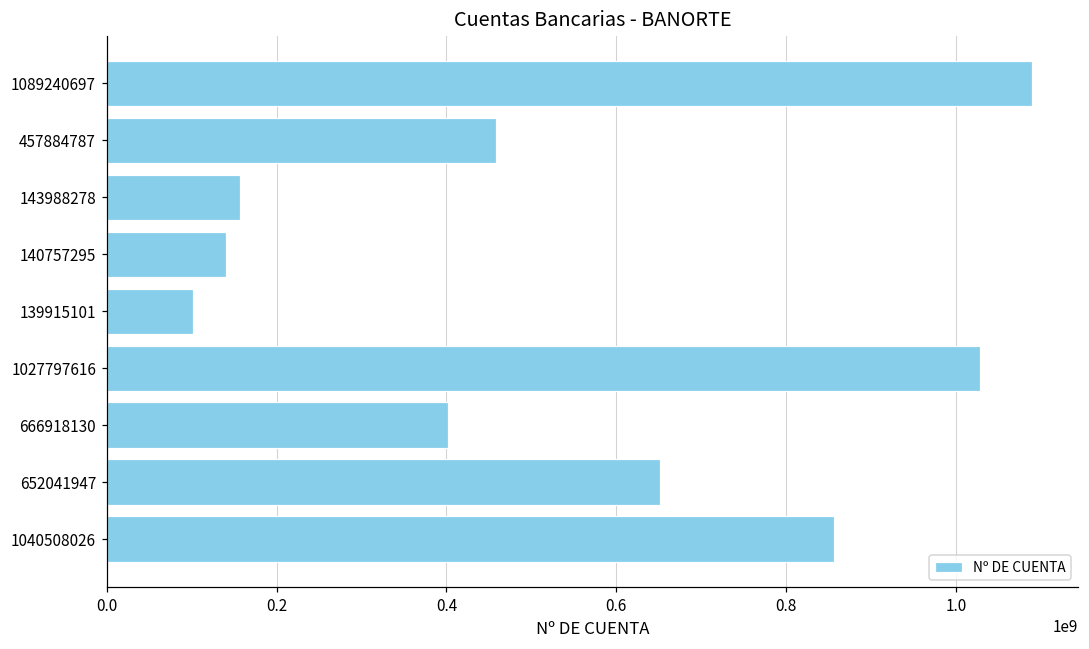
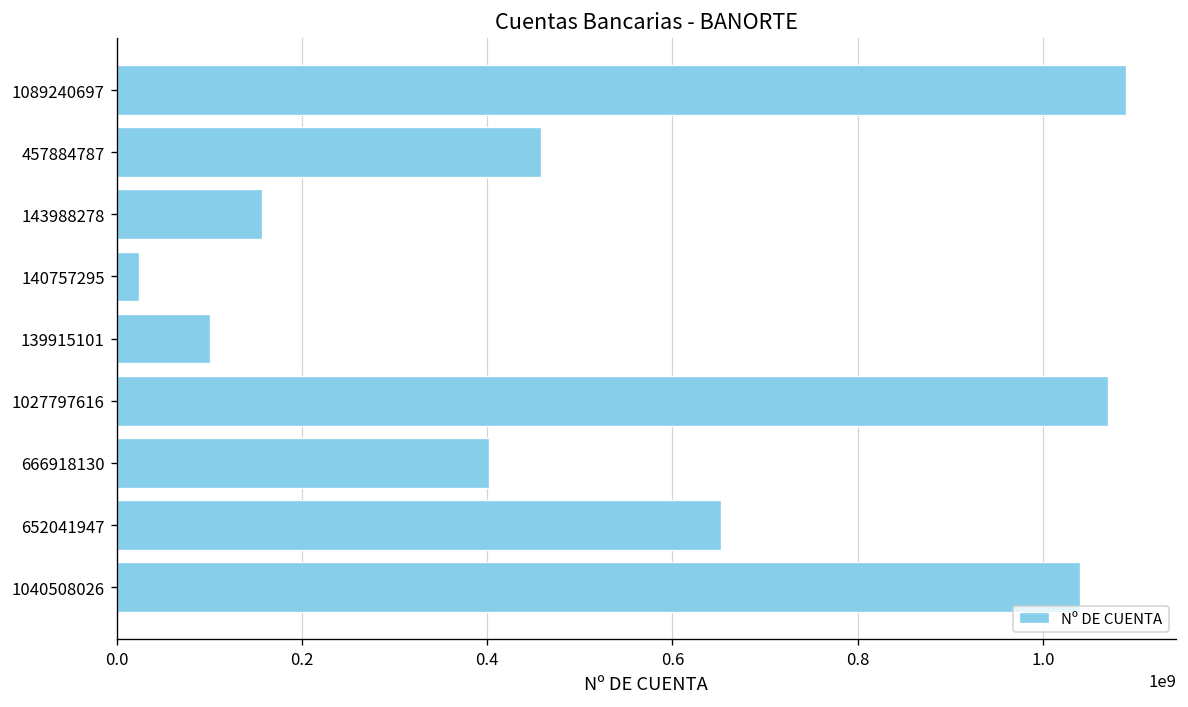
140757295: 140000000 -> 20000000
1027797616: 1030000000 -> 1070000000
1040508026: 860000000 -> 1040000000
